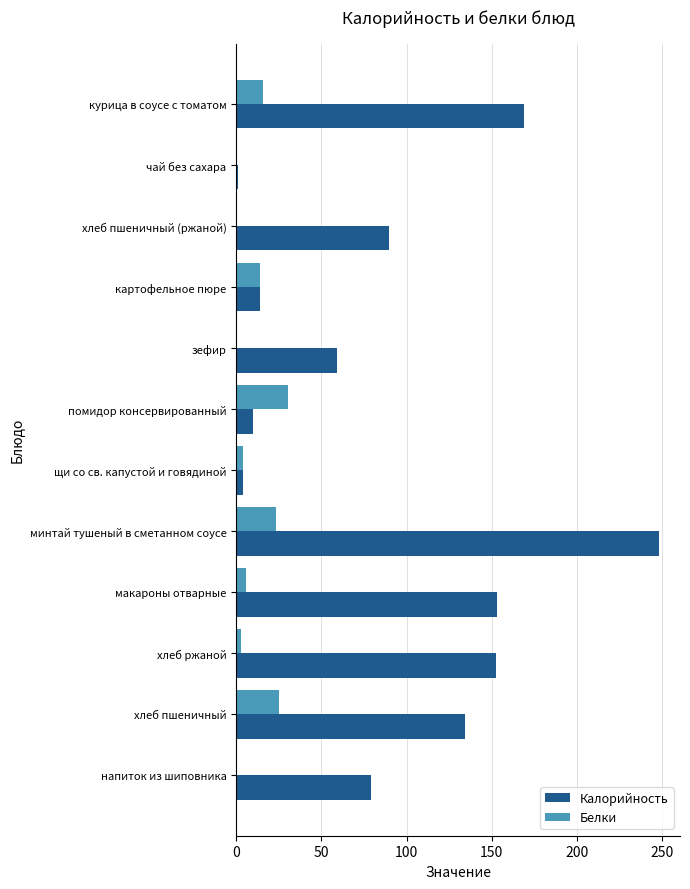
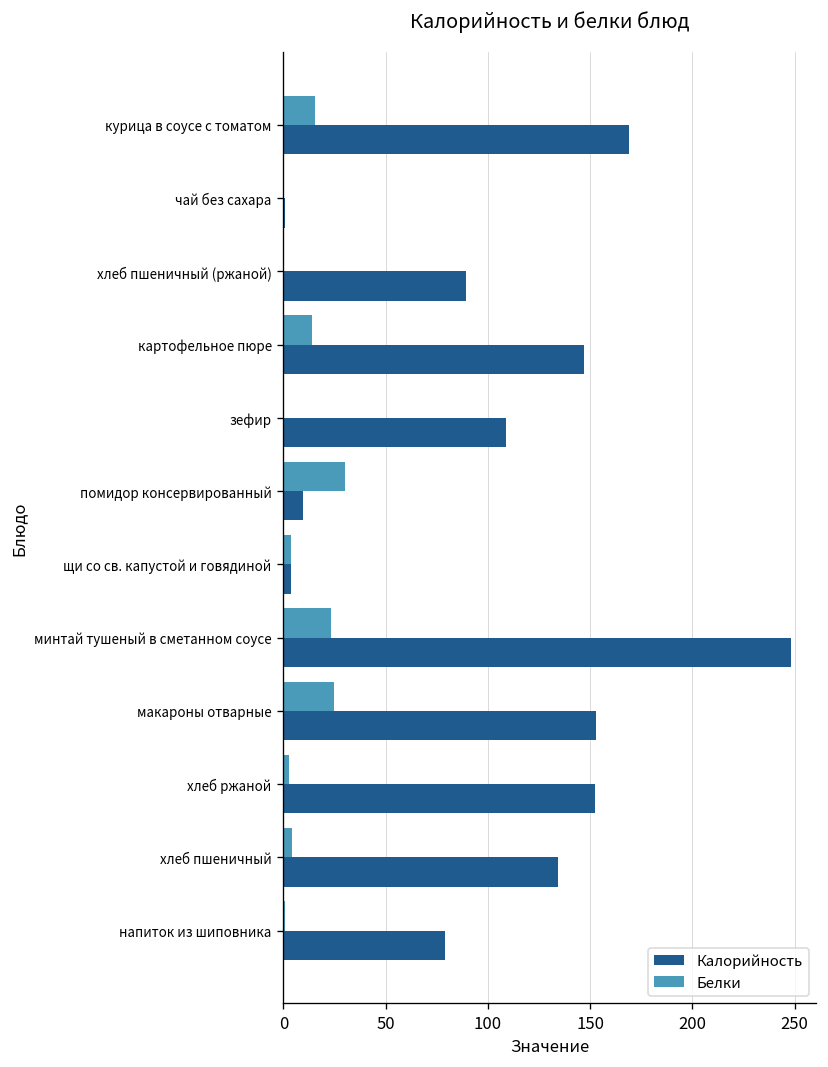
Калорийность, картофельное пюре: 14 -> 147
Калорийность, зефир: 59 -> 109
Белки, макароны отварные: 6 -> 25
Белки, хлеб пшеничный: 25 -> 4
